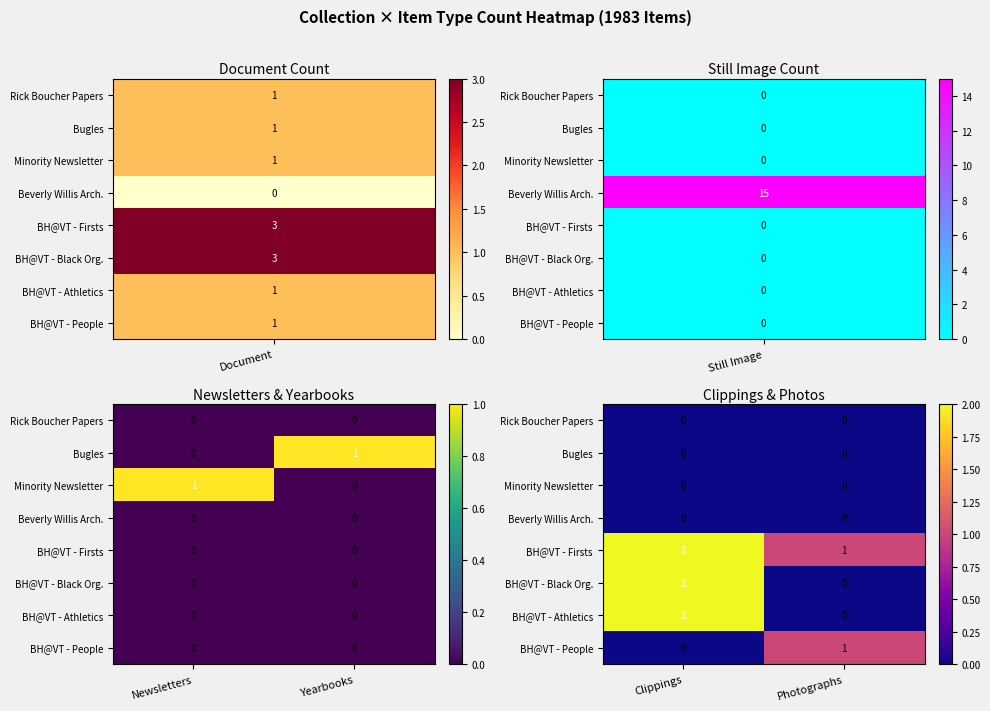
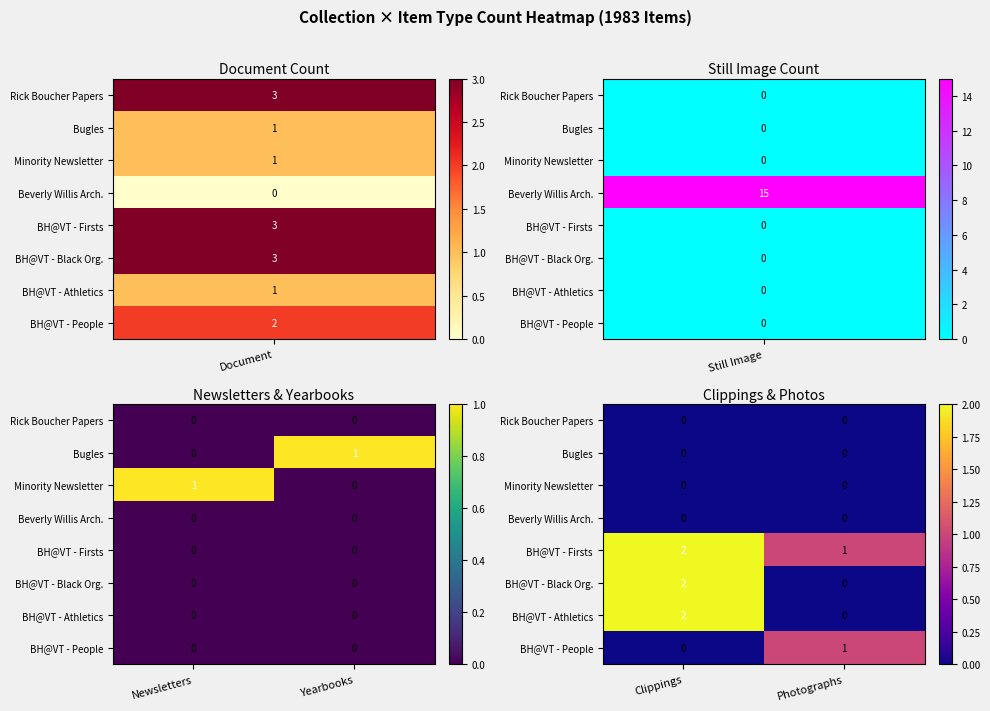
Document Count, Rick Boucher Papers, Document: 1 -> 3
Document Count, BH@VT - People, Document: 1 -> 2
